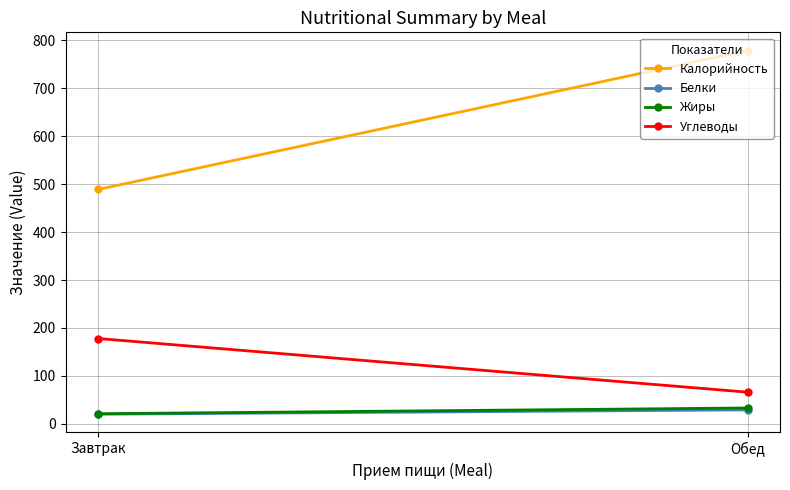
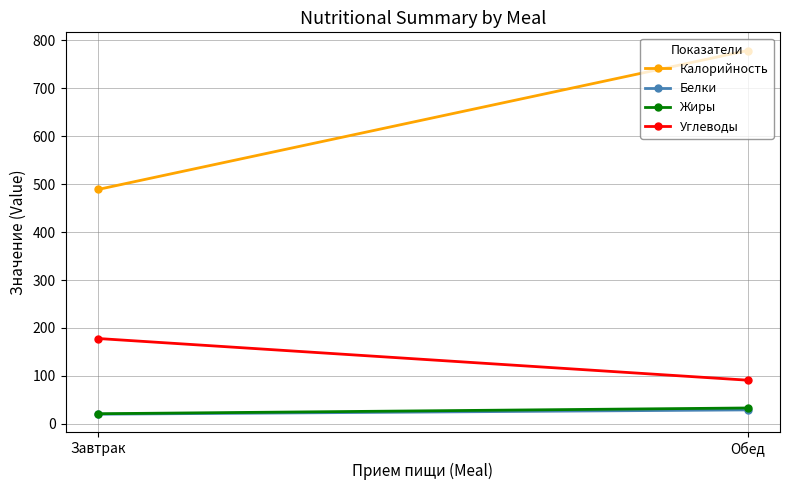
Углеводы, Обед: 70 -> 90
